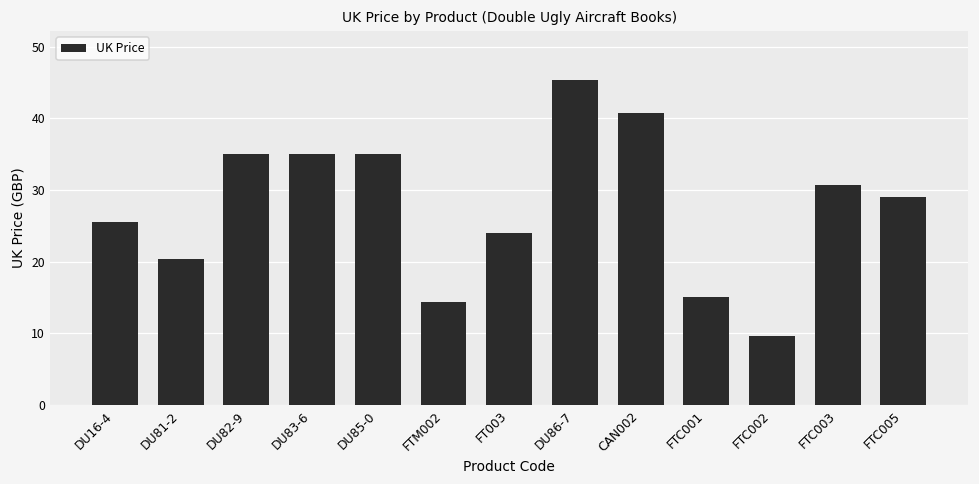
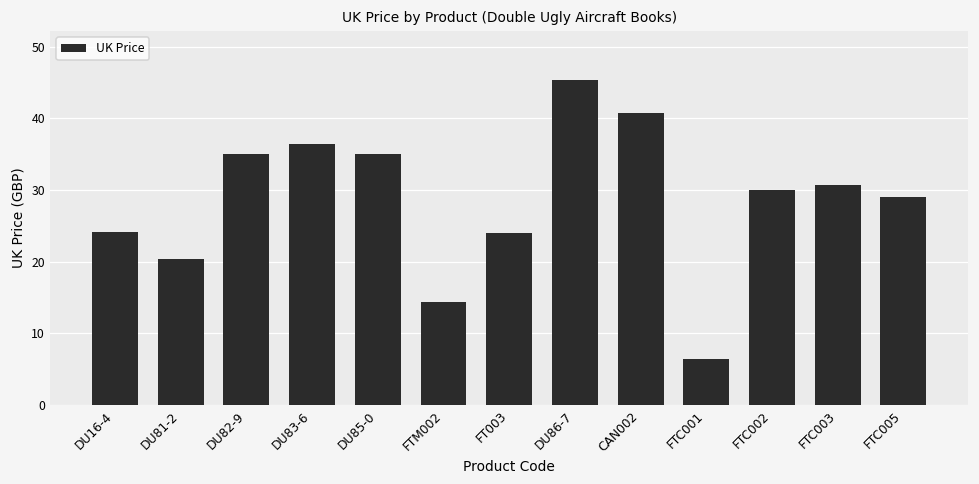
DU16-4: 26 -> 24
DU83-6: 35 -> 36
FTC001: 15 -> 6
FTC002: 10 -> 30
